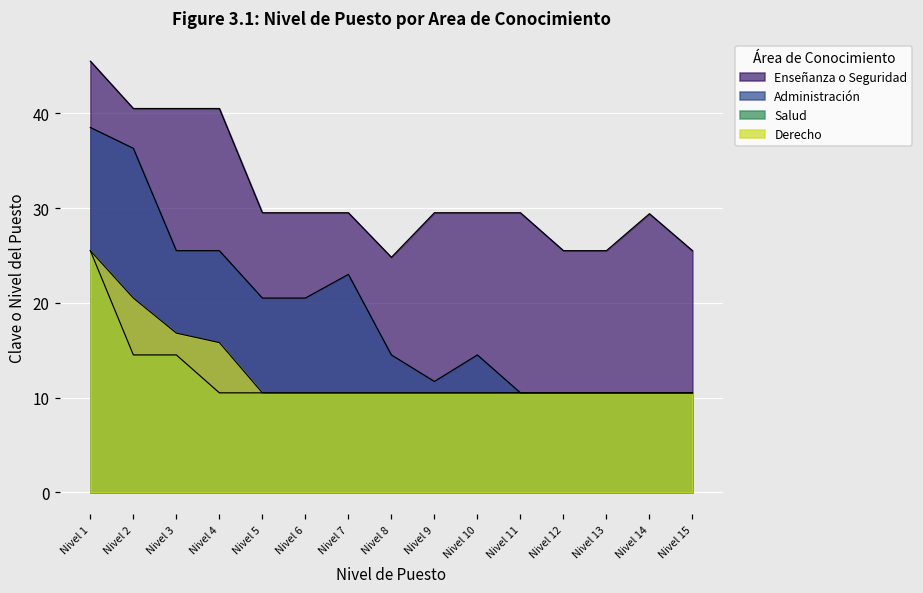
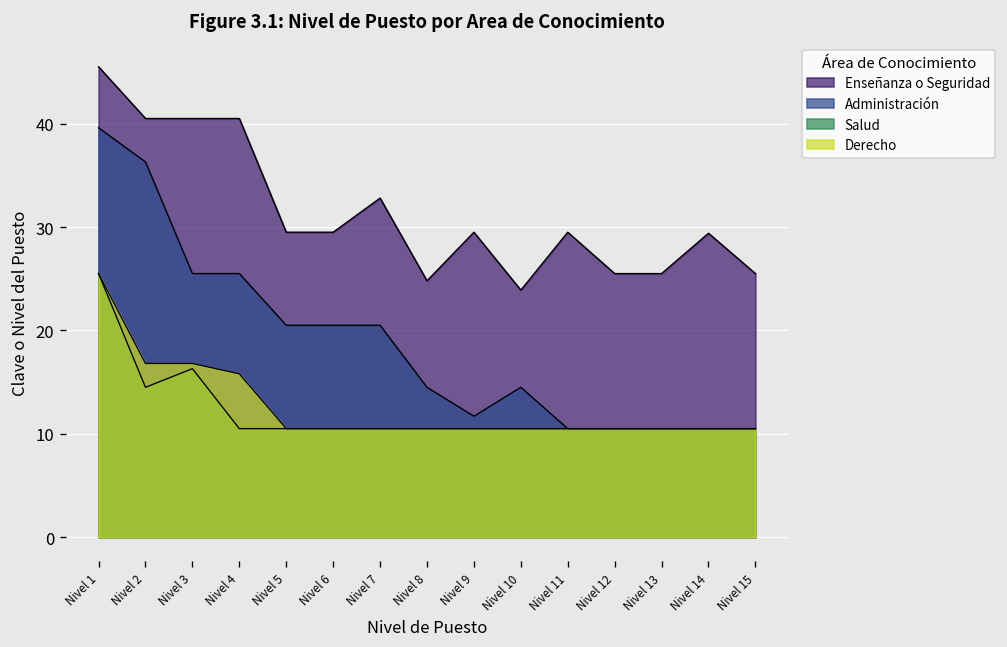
Administración, Nivel 1: 39 -> 40
Derecho, Nivel 2: 21 -> 17
Salud, Nivel 3: 15 -> 16
Enseñanza o Seguridad, Nivel 7: 30 -> 33
Administración, Nivel 7: 23 -> 21
Enseñanza o Seguridad, Nivel 10: 30 -> 24
